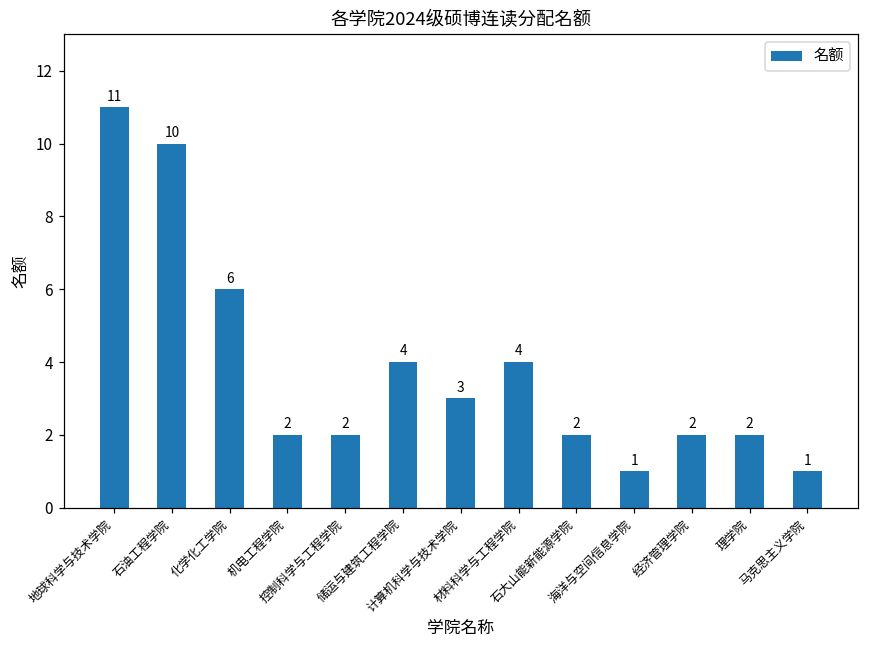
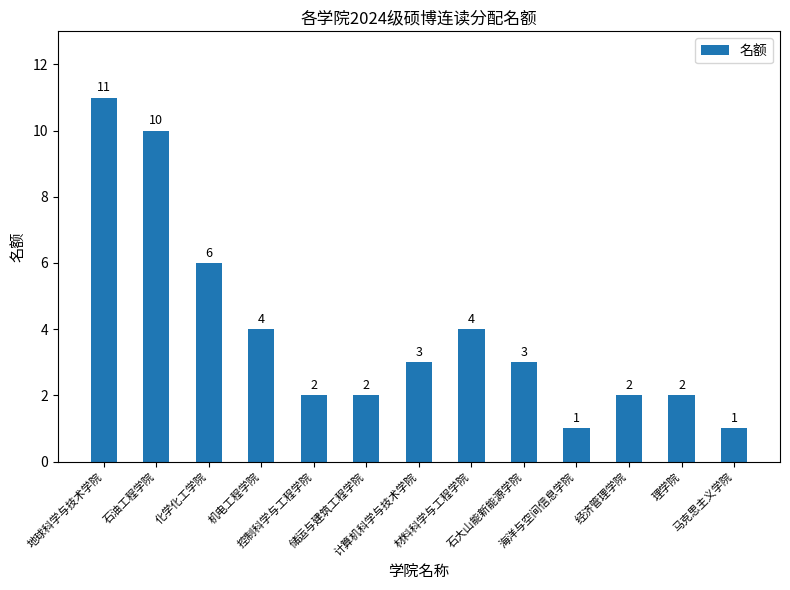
机电工程学院: 2 -> 4
储运与建筑工程学院: 4 -> 2
石大山能新能源学院: 2 -> 3
